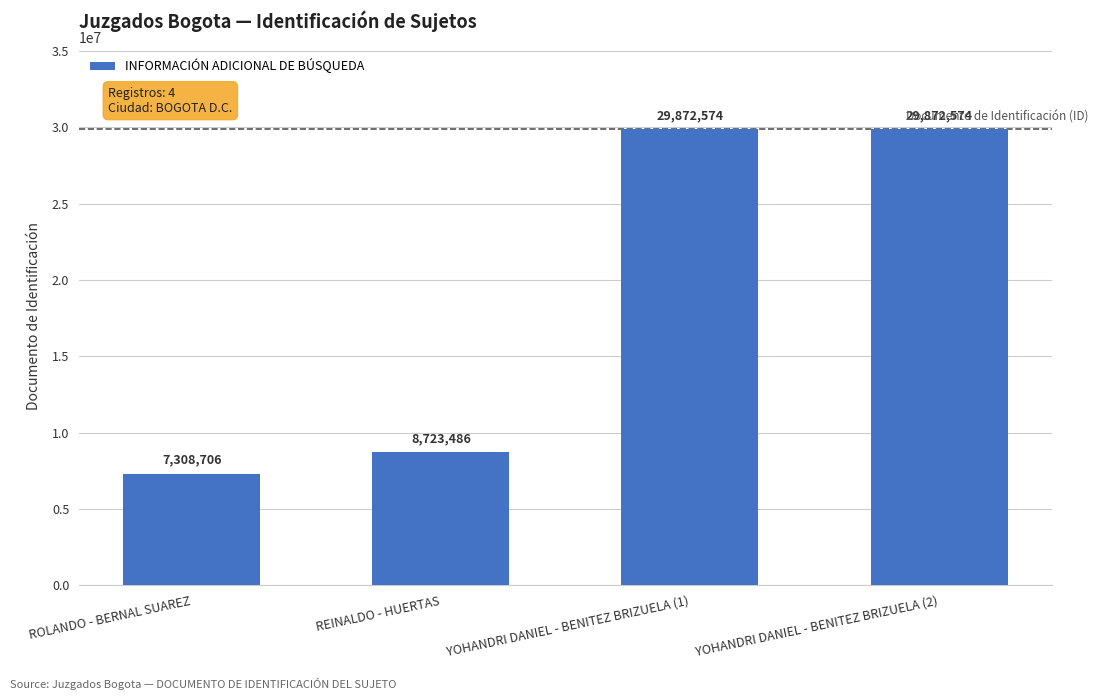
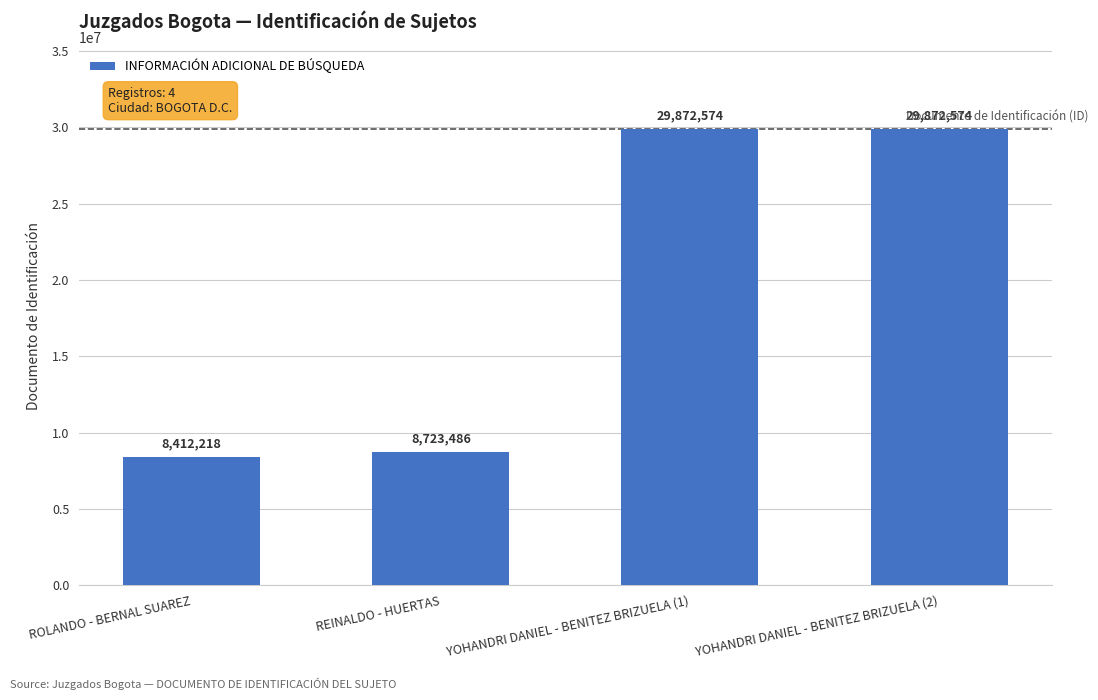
ROLANDO - BERNAL SUAREZ: 7,308,706 -> 8,412,218
